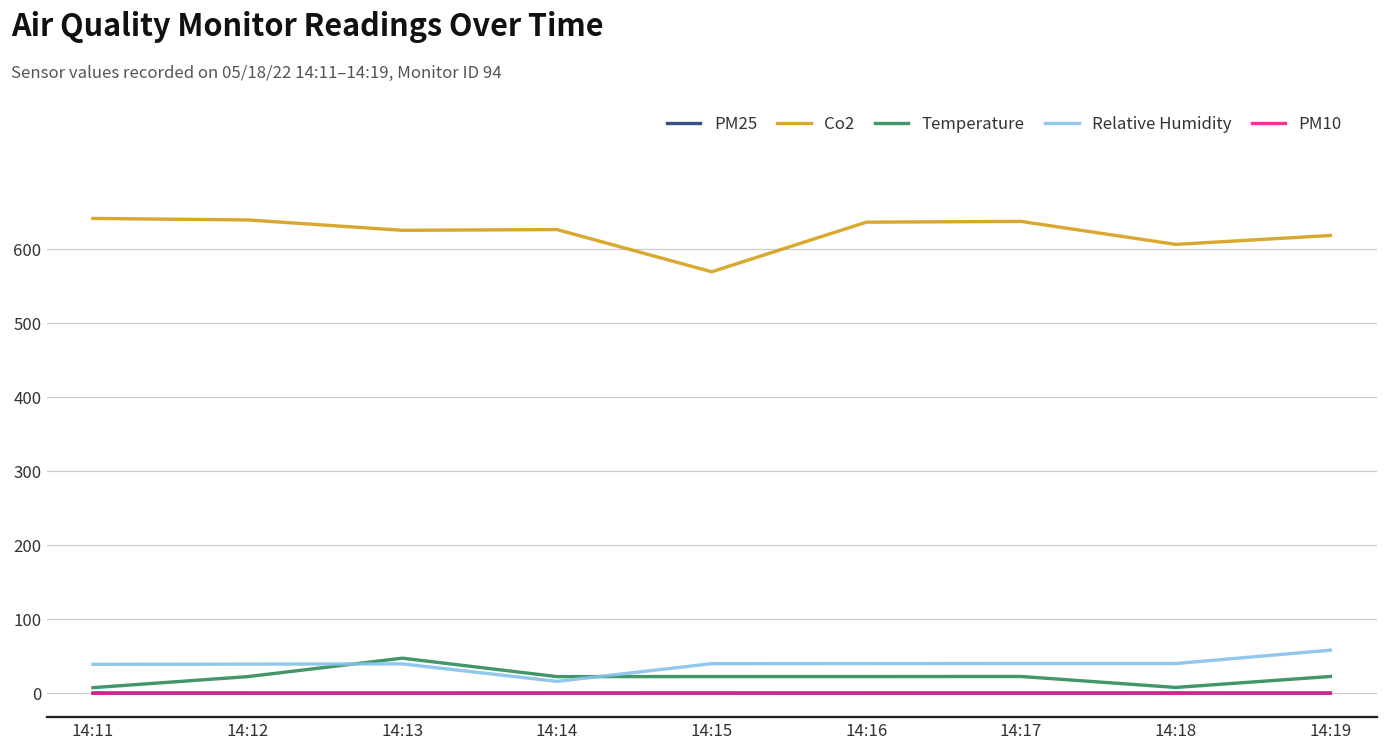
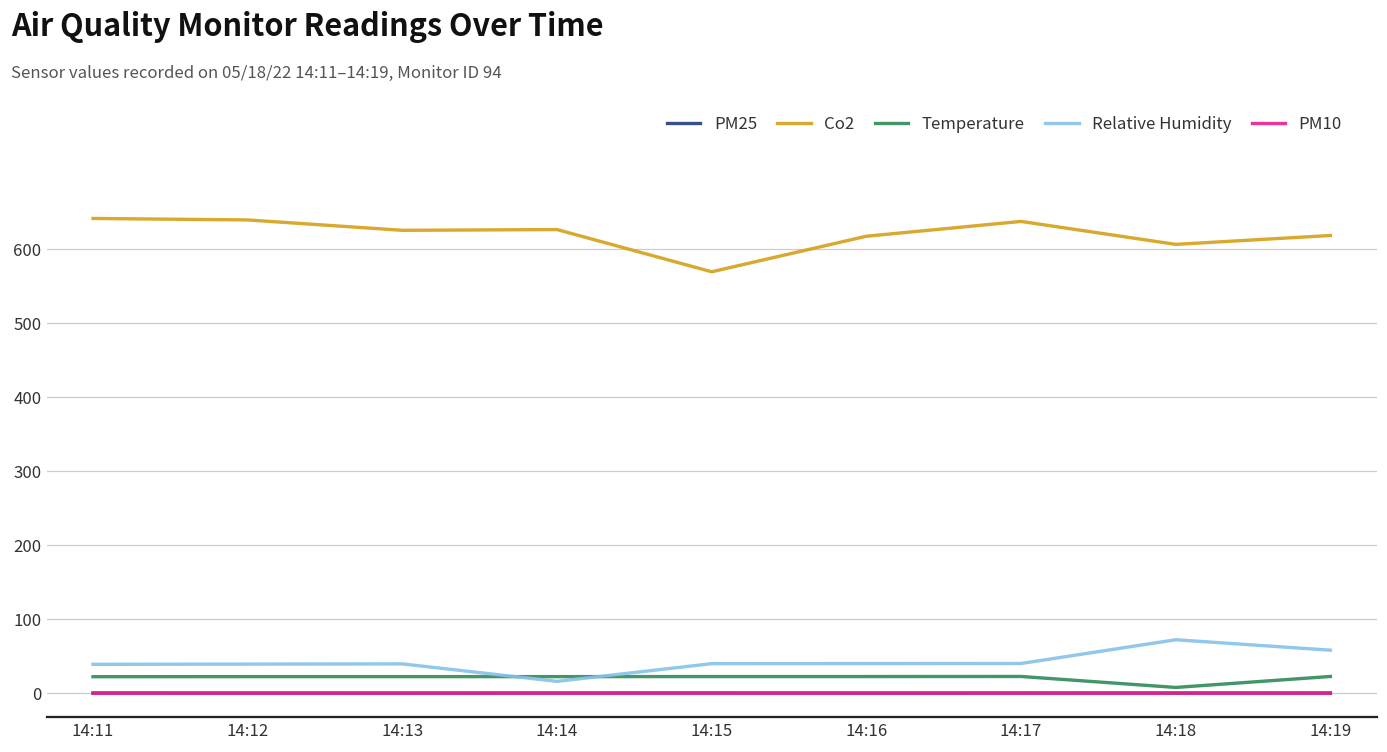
Temperature, 14:11: 10 -> 20
Temperature, 14:13: 50 -> 20
Co2, 14:16: 640 -> 620
Relative Humidity, 14:18: 40 -> 70
